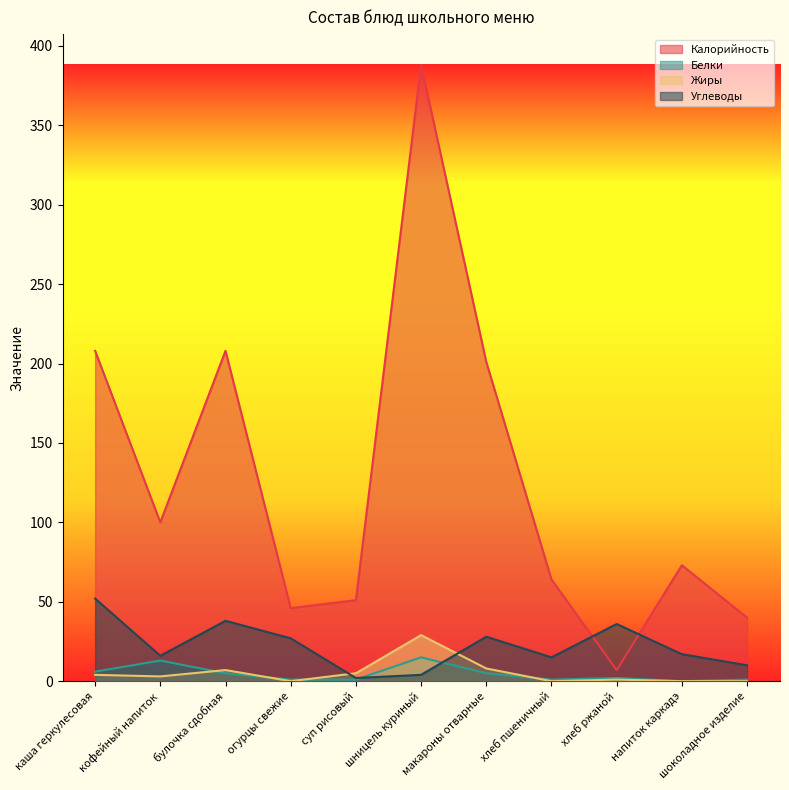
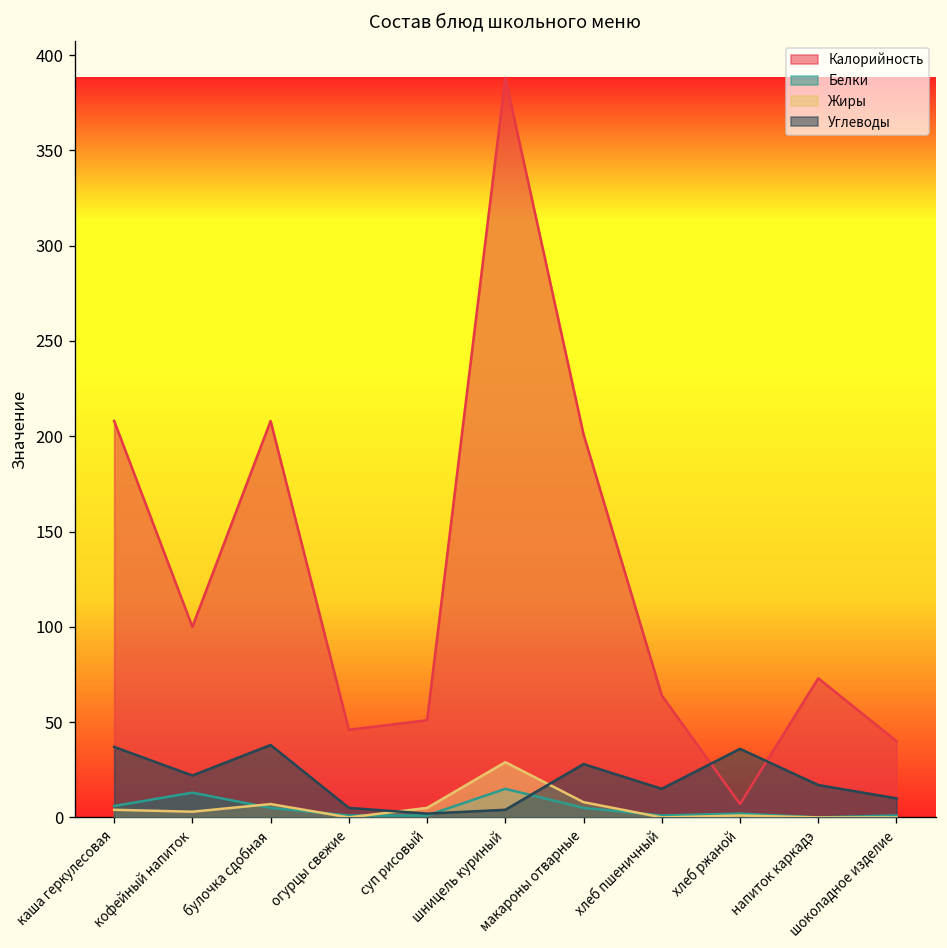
Углеводы, каша геркулесовая: 52 -> 37
Углеводы, кофейный напиток: 16 -> 22
Углеводы, огурцы свежие: 27 -> 5
